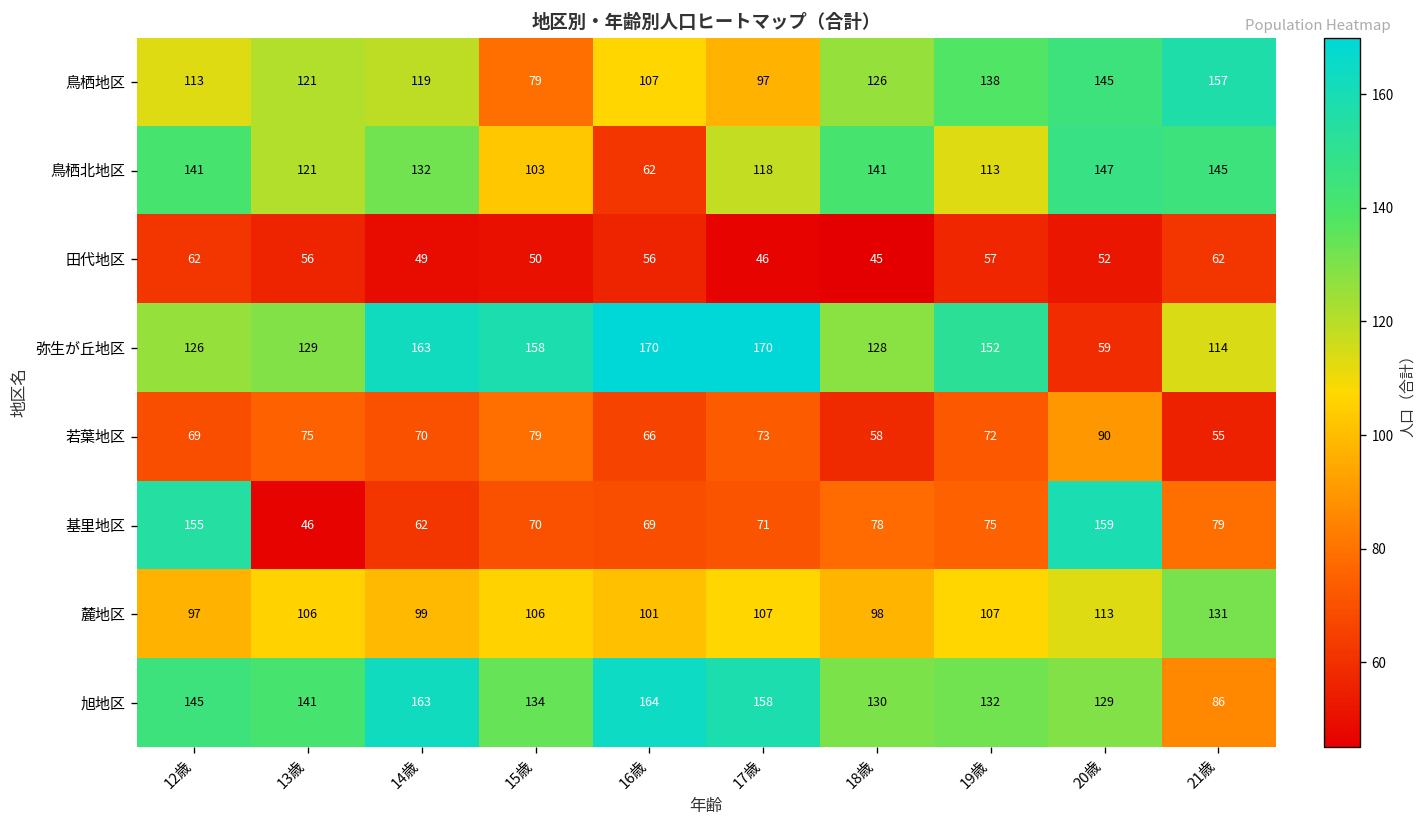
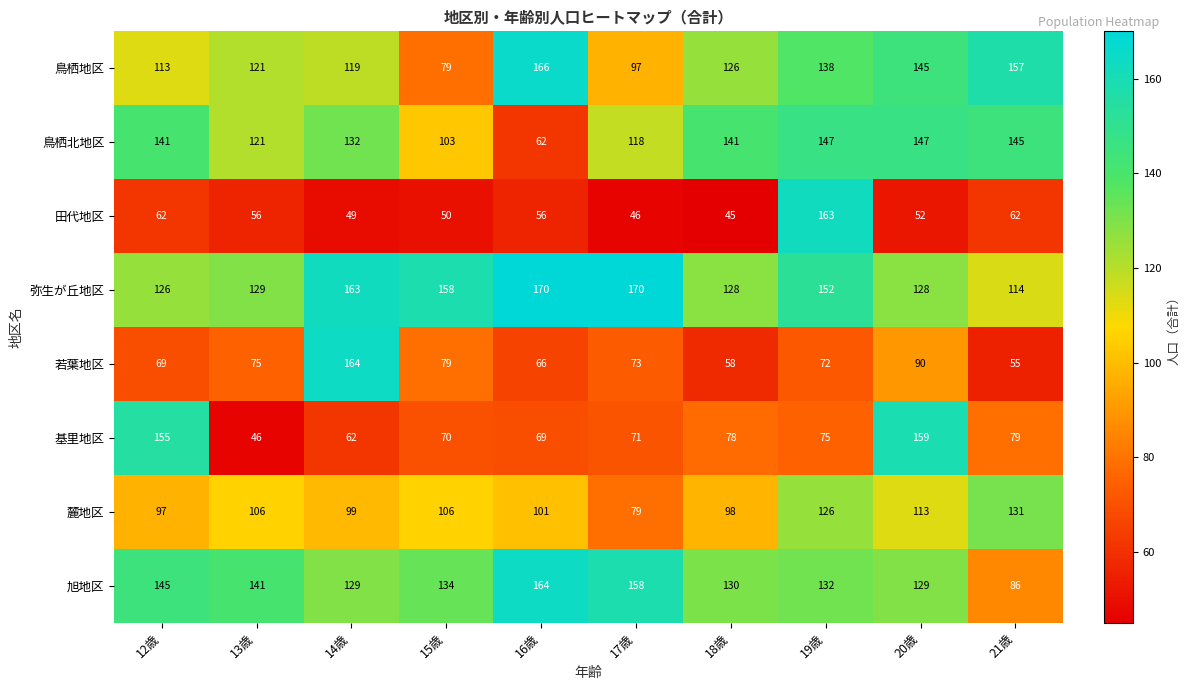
鳥栖地区, 16歳: 107 -> 166
鳥栖北地区, 19歳: 113 -> 147
田代地区, 19歳: 57 -> 163
弥生が丘地区, 20歳: 59 -> 128
若葉地区, 14歳: 70 -> 164
麓地区, 17歳: 107 -> 79
麓地区, 19歳: 107 -> 126
旭地区, 14歳: 163 -> 129
